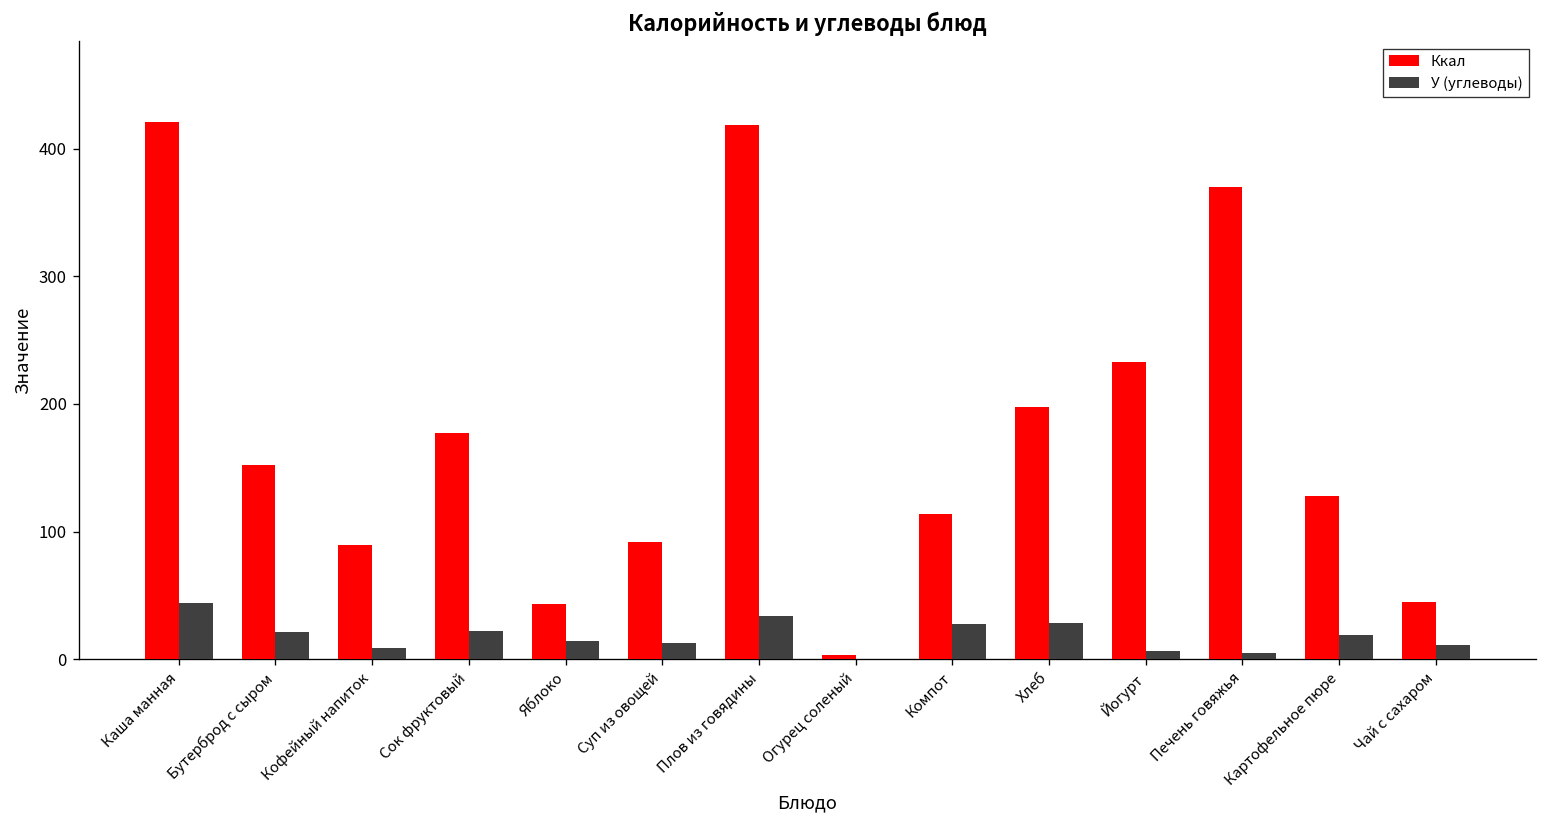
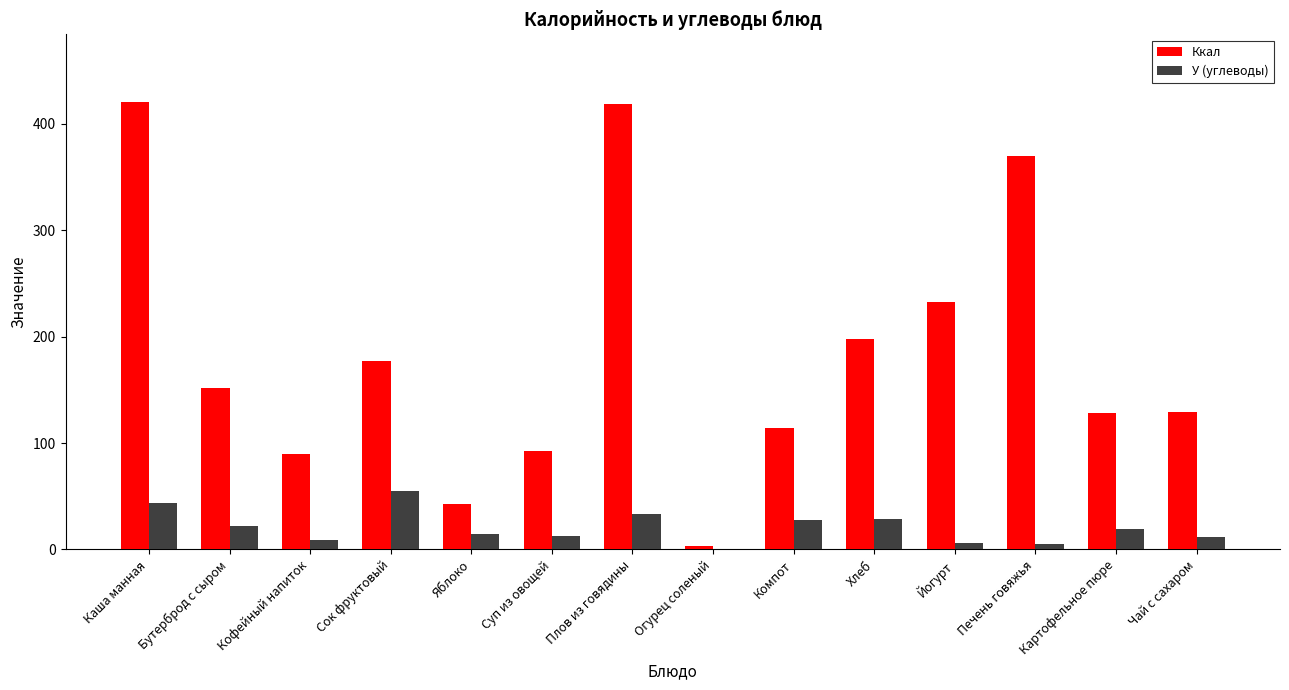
У (углеводы), Сок фруктовый: 22 -> 55
Ккал, Чай с сахаром: 45 -> 129
